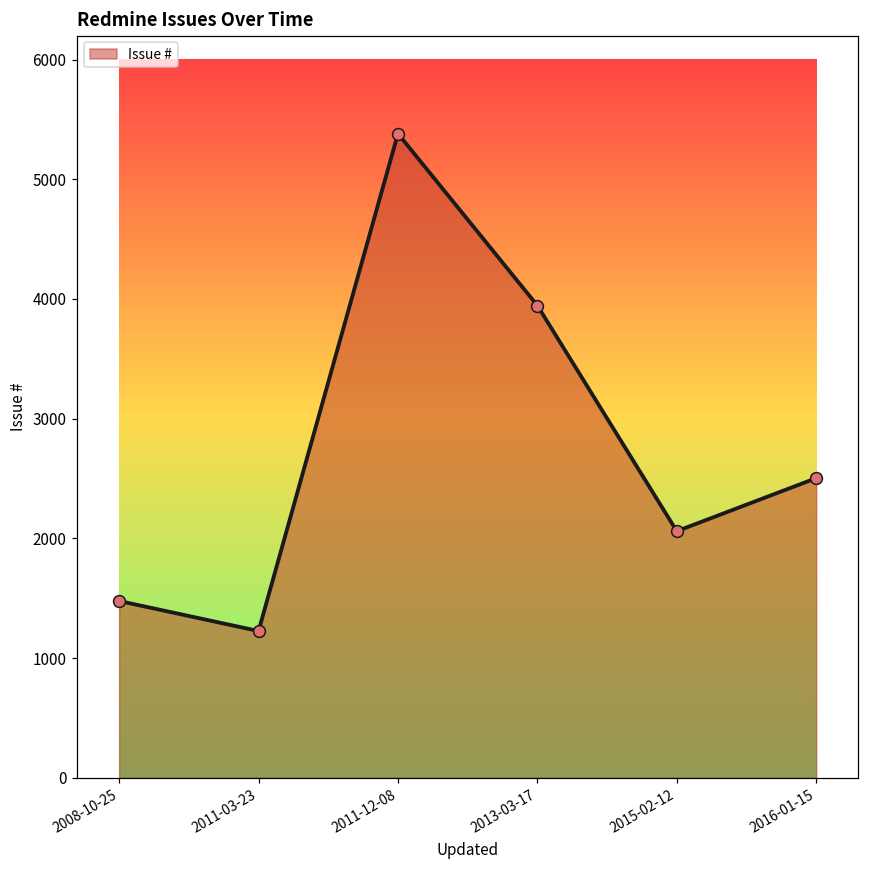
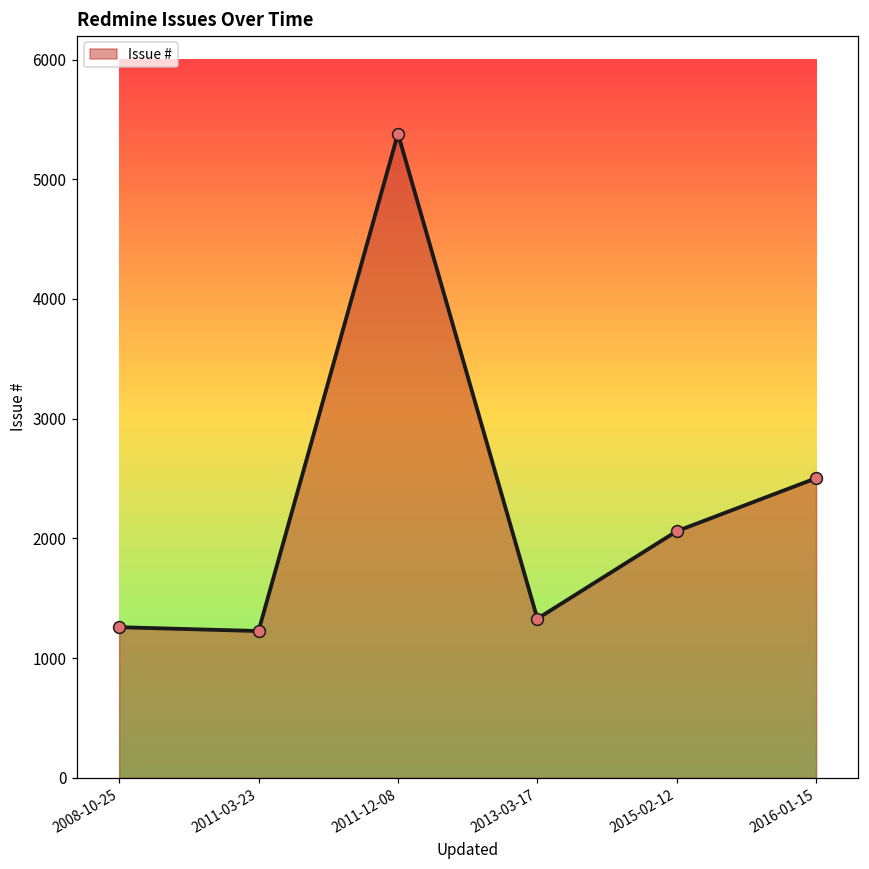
2008-10-25: 1480 -> 1260
2013-03-17: 3950 -> 1330
